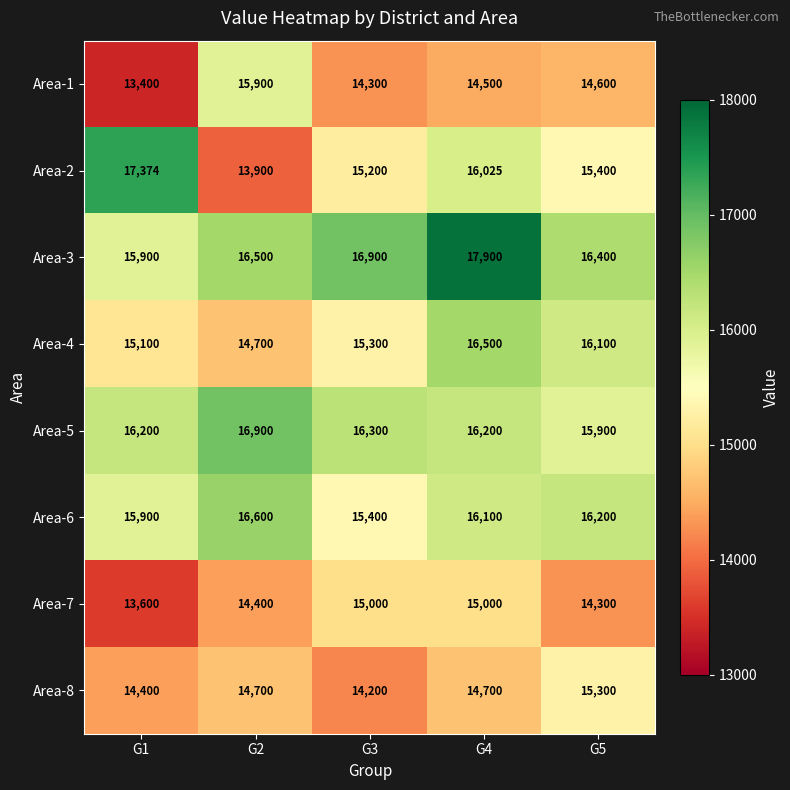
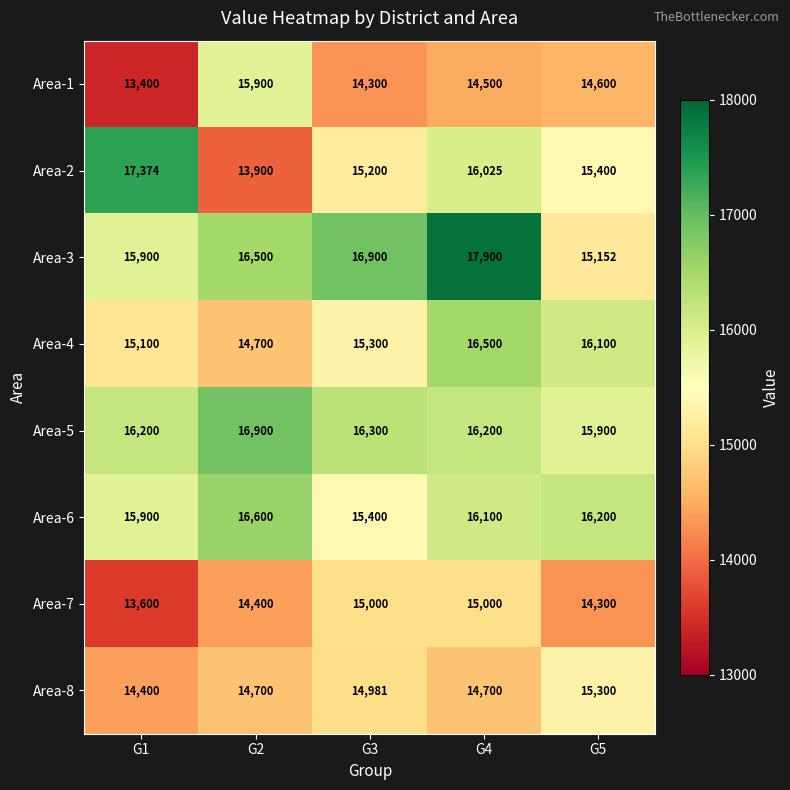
Area-3, G5: 16,400 -> 15,152
Area-8, G3: 14,200 -> 14,981
